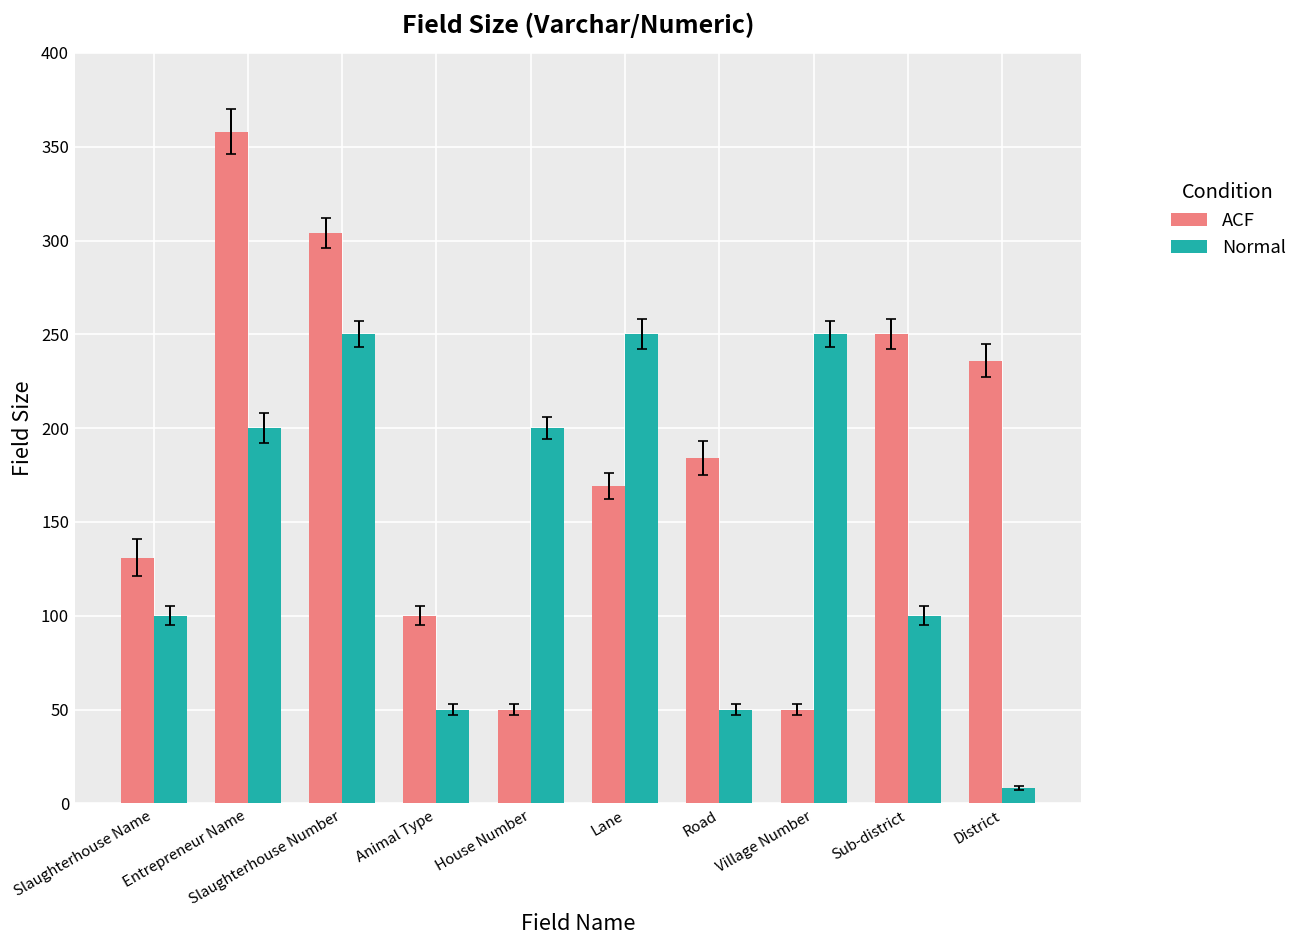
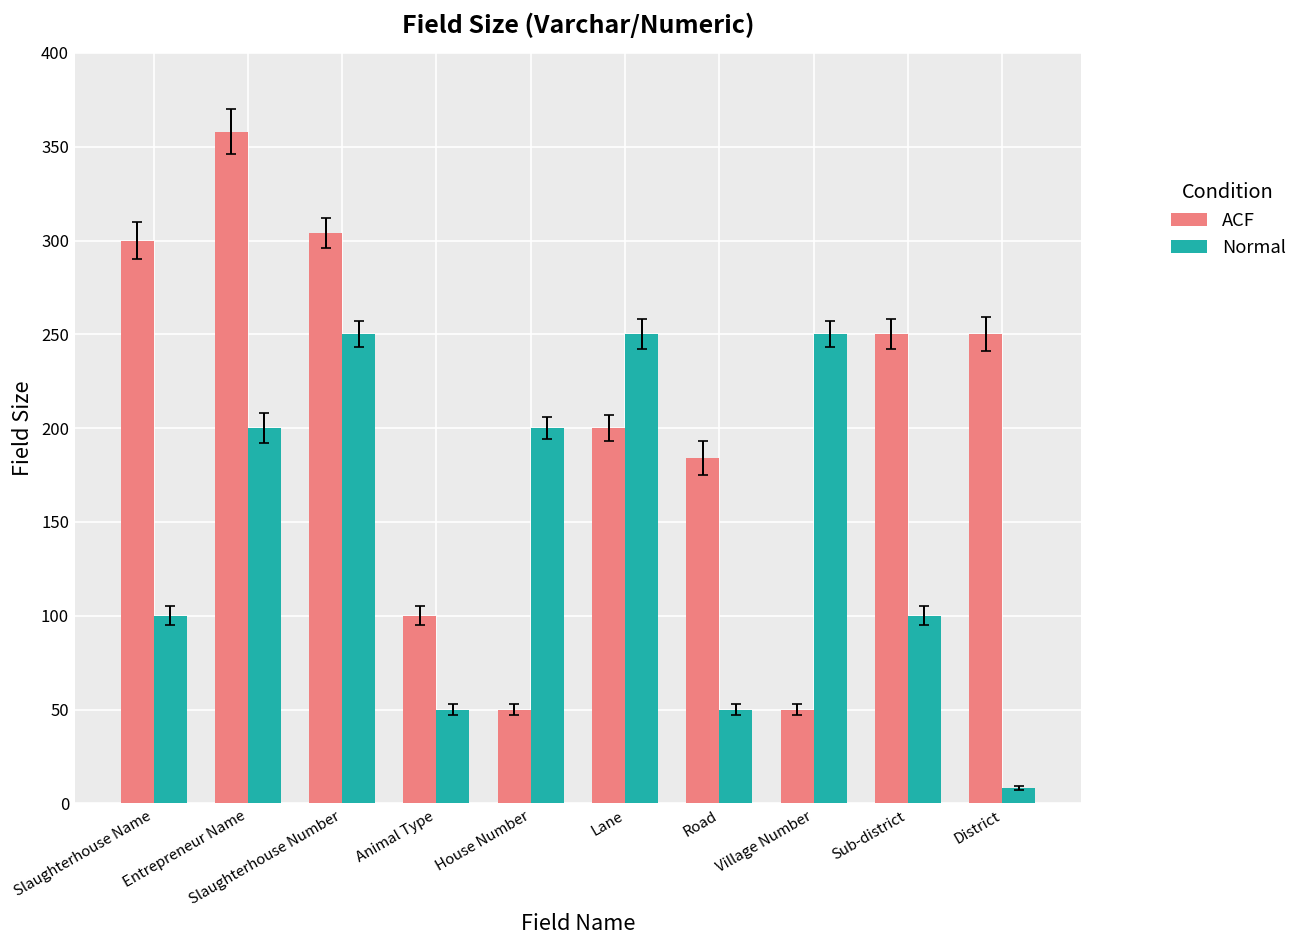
ACF, Slaughterhouse Name: 131 -> 300
ACF, Lane: 169 -> 200
ACF, District: 236 -> 250
